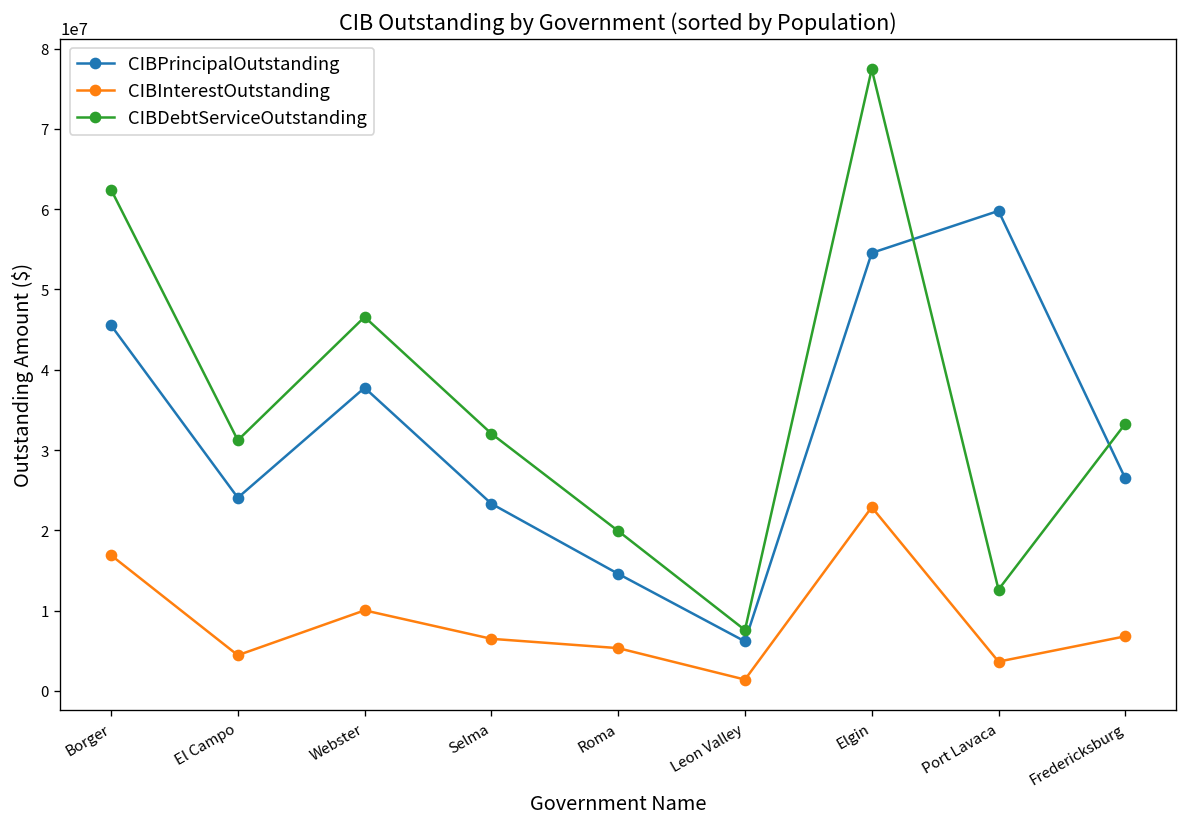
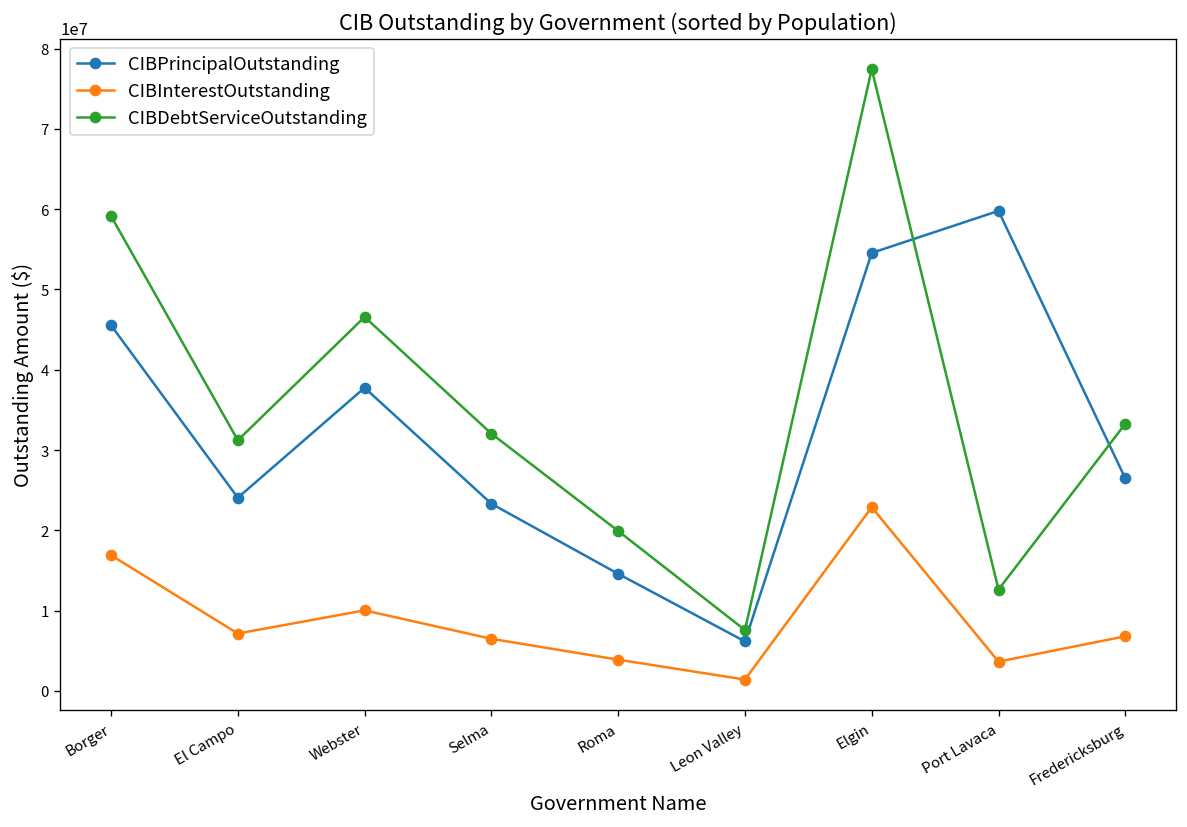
CIBDebtServiceOutstanding, Borger: 62000000 -> 59000000
CIBInterestOutstanding, El Campo: 4000000 -> 7000000
CIBInterestOutstanding, Roma: 5000000 -> 4000000
